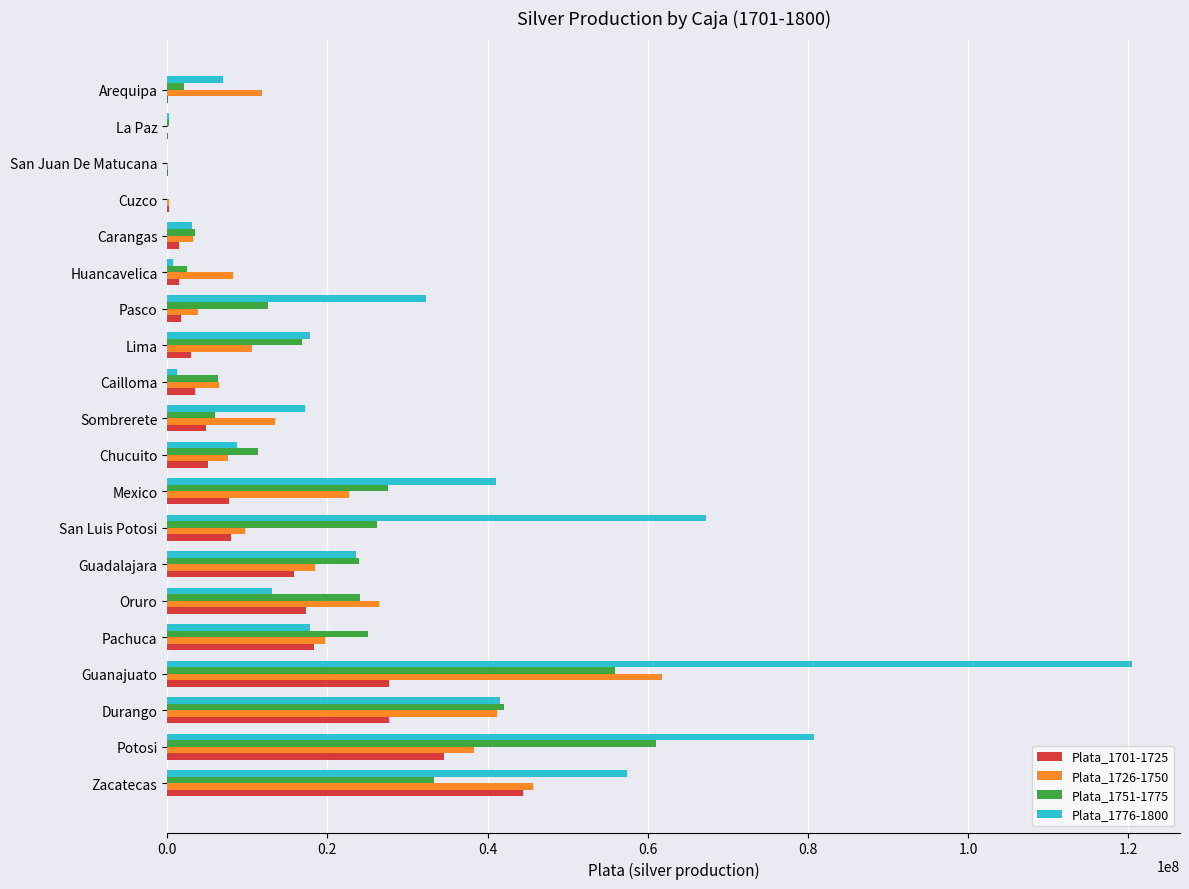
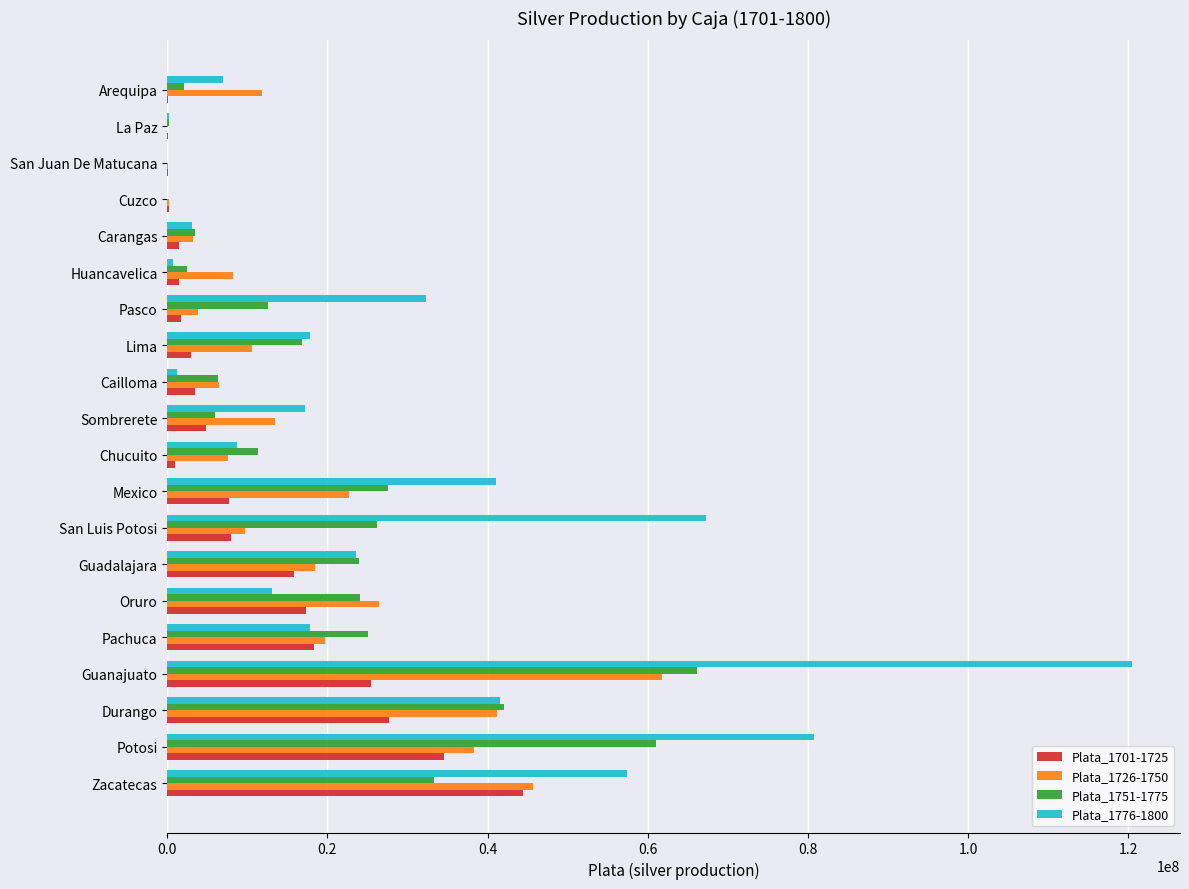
Plata_1701-1725, Chucuito: 5000000 -> 1000000
Plata_1751-1775, Guanajuato: 56000000 -> 66000000
Plata_1701-1725, Guanajuato: 28000000 -> 25000000
